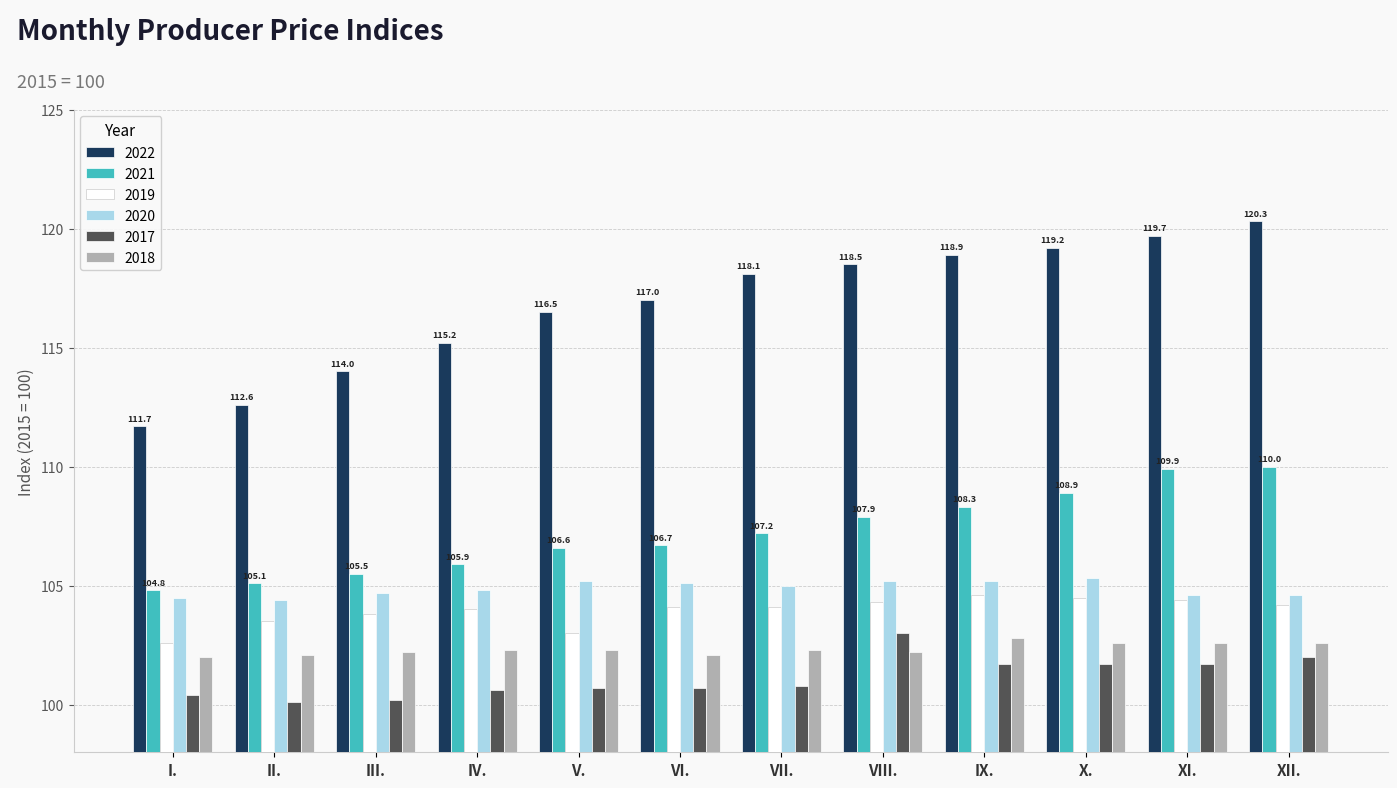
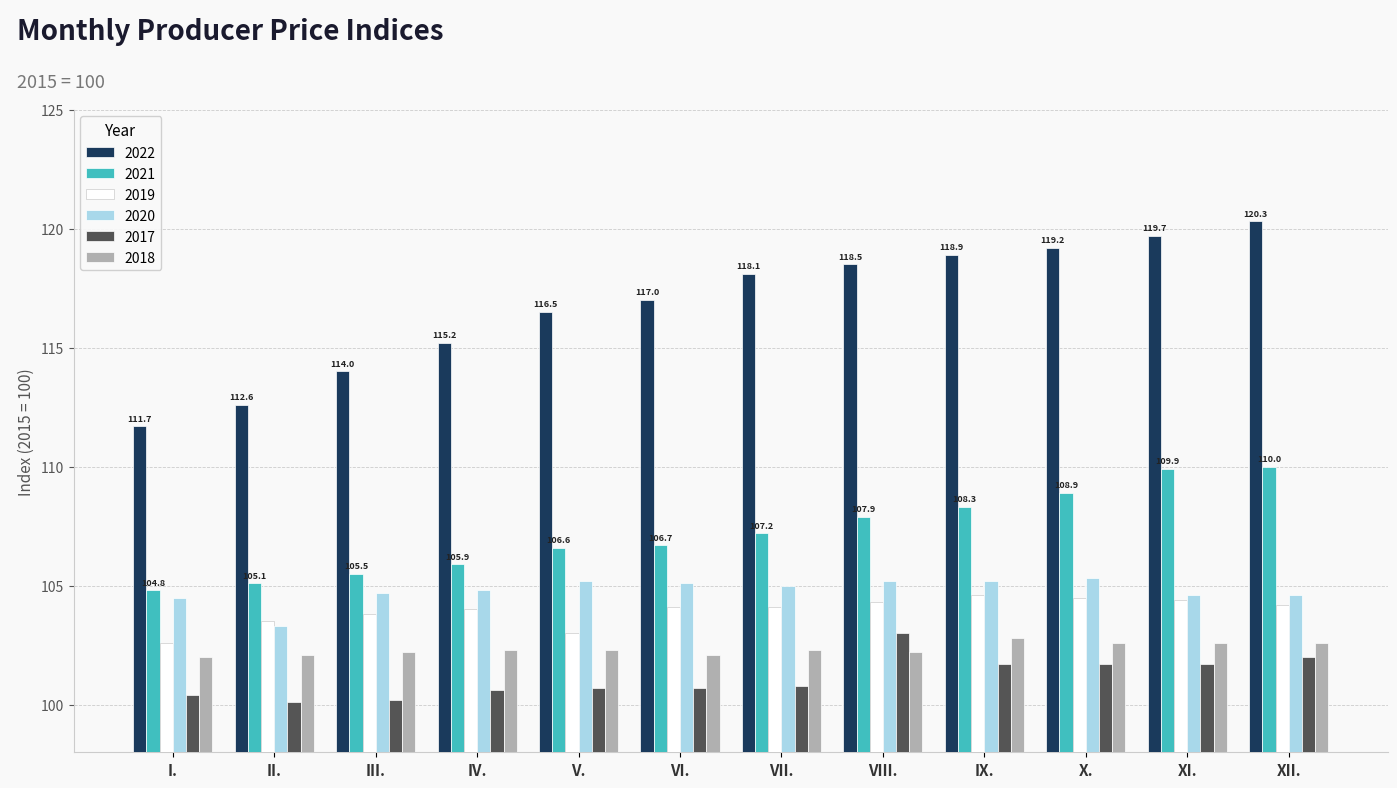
2020, II.: 104.4 -> 103.3
